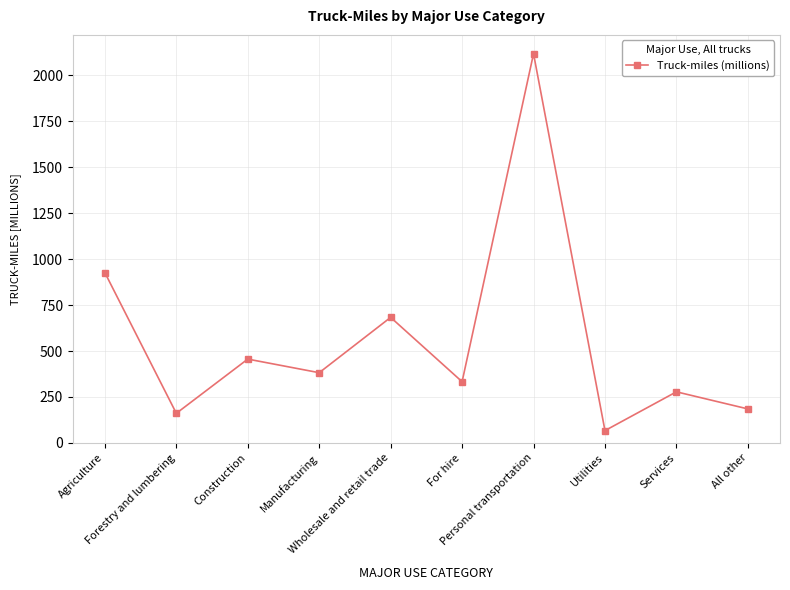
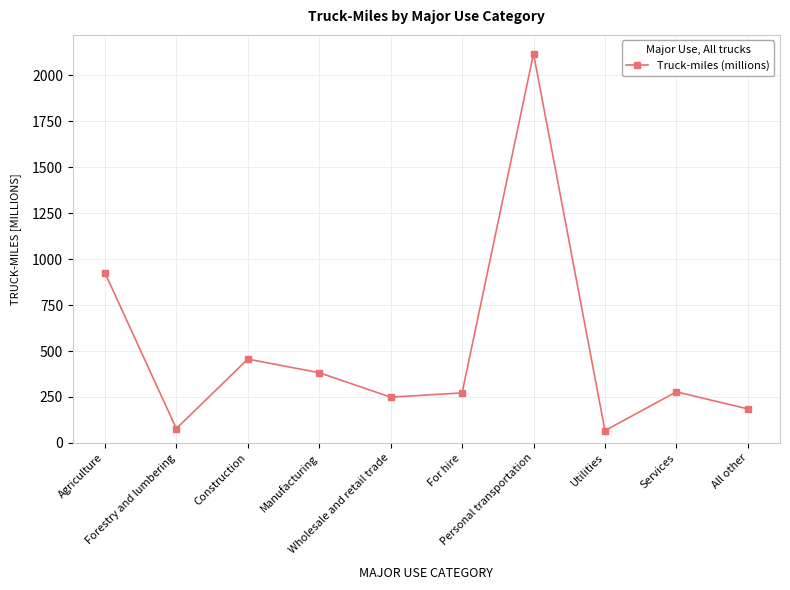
Forestry and lumbering: 160 -> 80
Wholesale and retail trade: 680 -> 250
For hire: 330 -> 270
